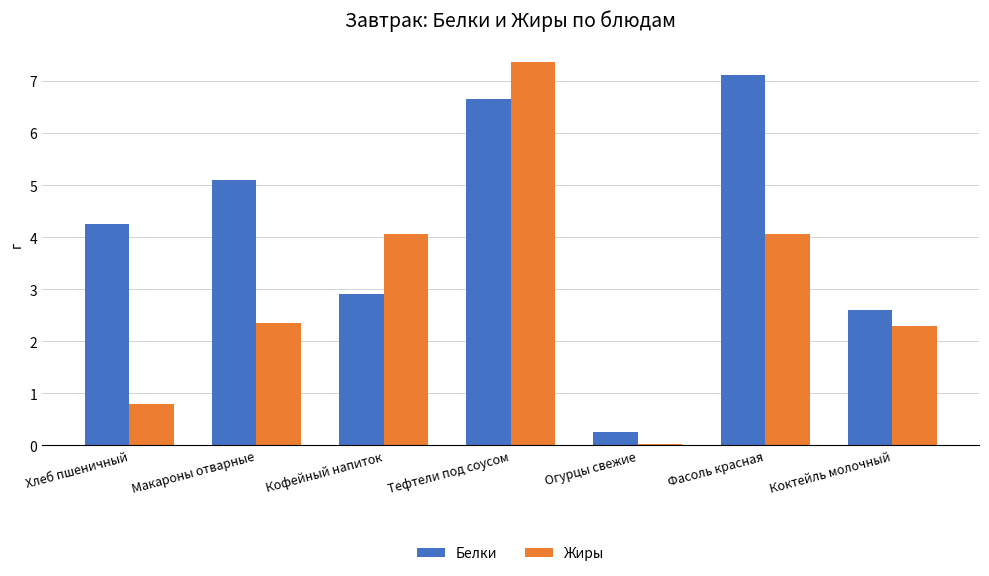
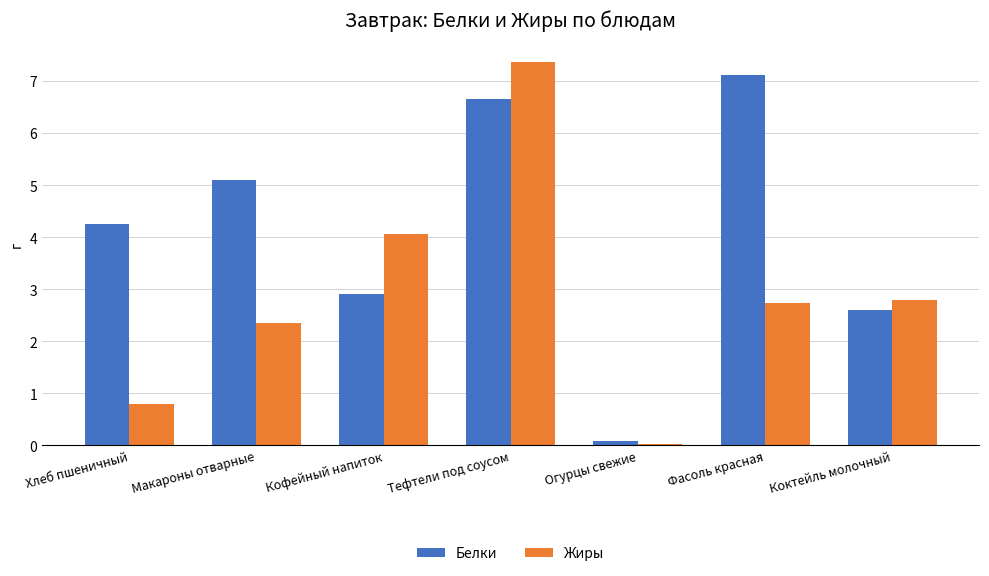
Белки, Огурцы свежие: 0.3 -> 0.1
Жиры, Фасоль красная: 4.1 -> 2.7
Жиры, Коктейль молочный: 2.3 -> 2.8
